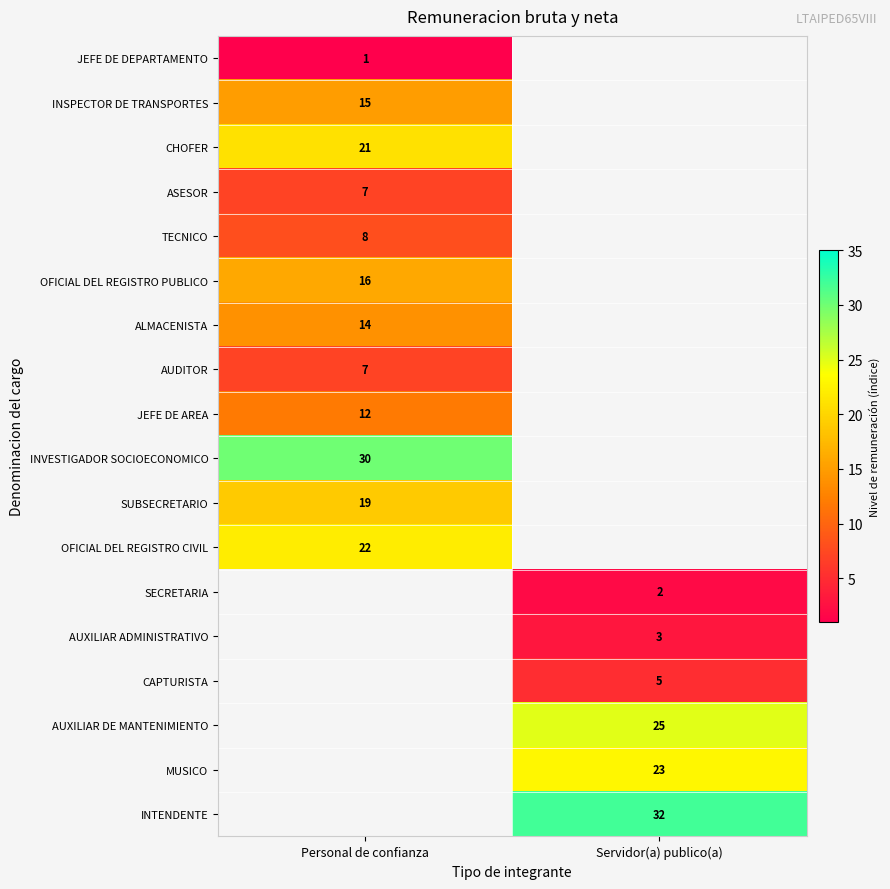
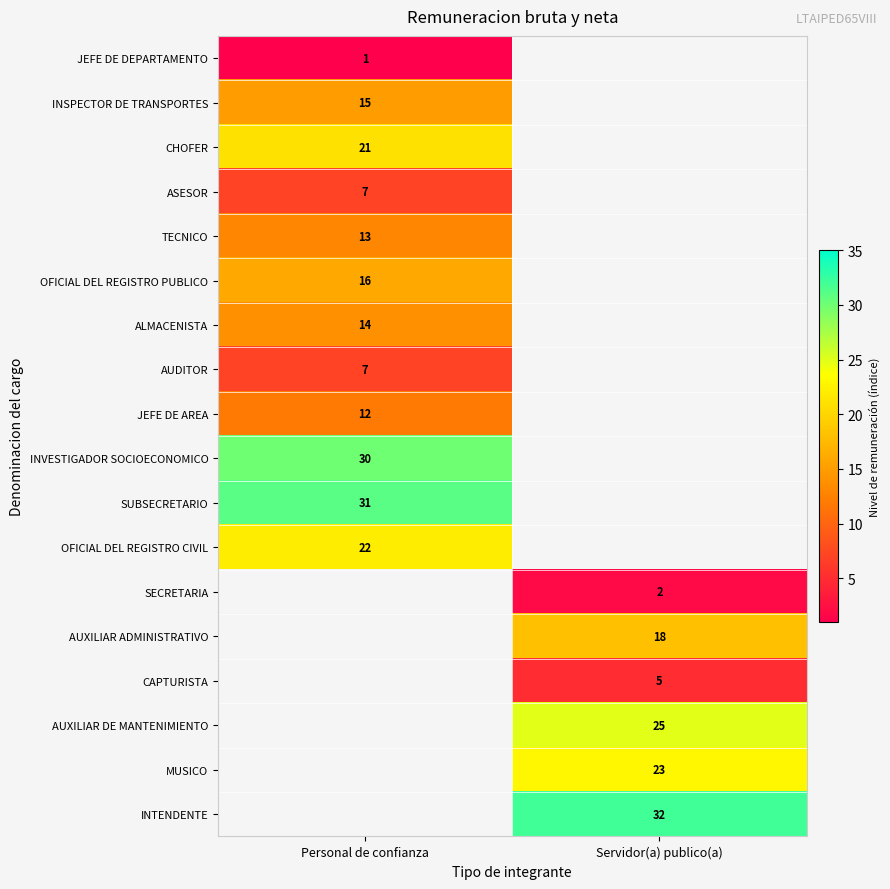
TECNICO, Personal de confianza: 8 -> 13
SUBSECRETARIO, Personal de confianza: 19 -> 31
AUXILIAR ADMINISTRATIVO, Servidor(a) publico(a): 3 -> 18
